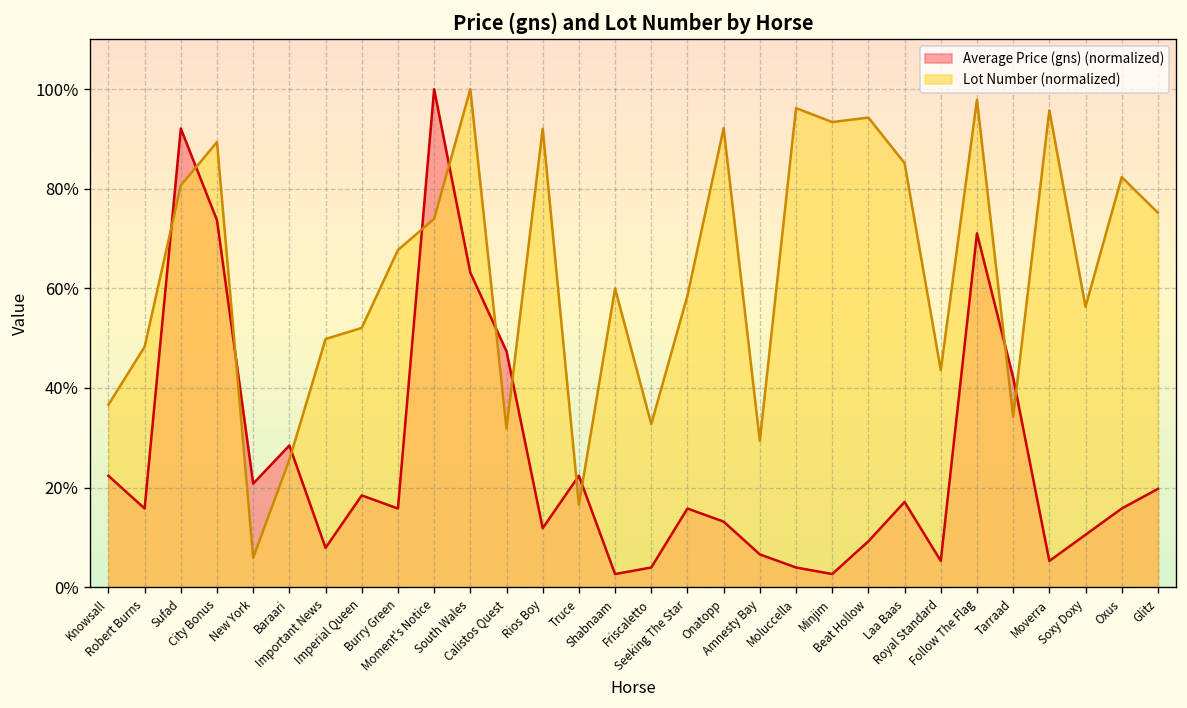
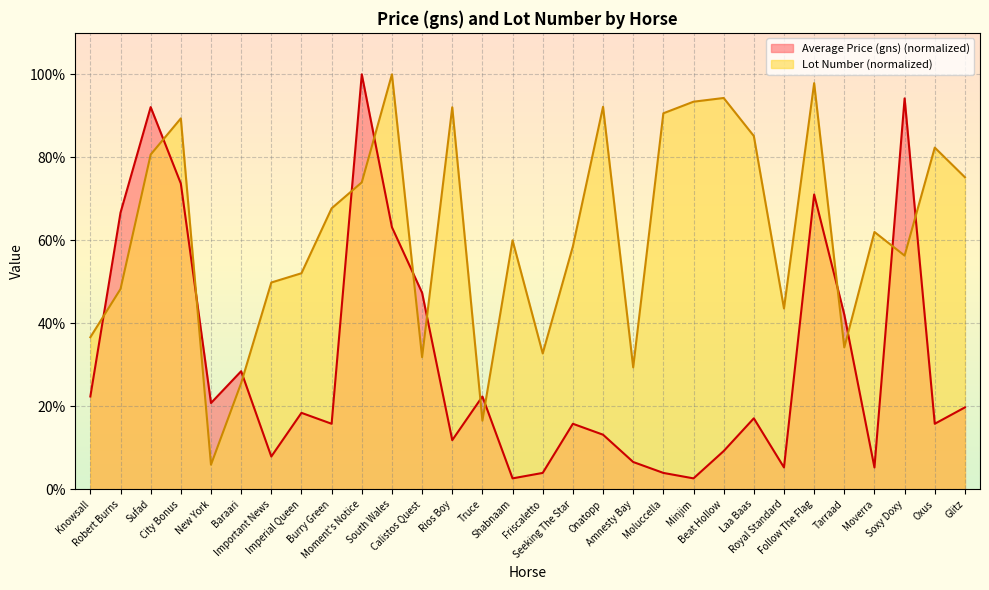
Average Price (gns) (normalized), Robert Burns: 16% -> 67%
Lot Number (normalized), Moluccella: 96% -> 91%
Lot Number (normalized), Moverra: 96% -> 62%
Average Price (gns) (normalized), Soxy Doxy: 11% -> 94%
